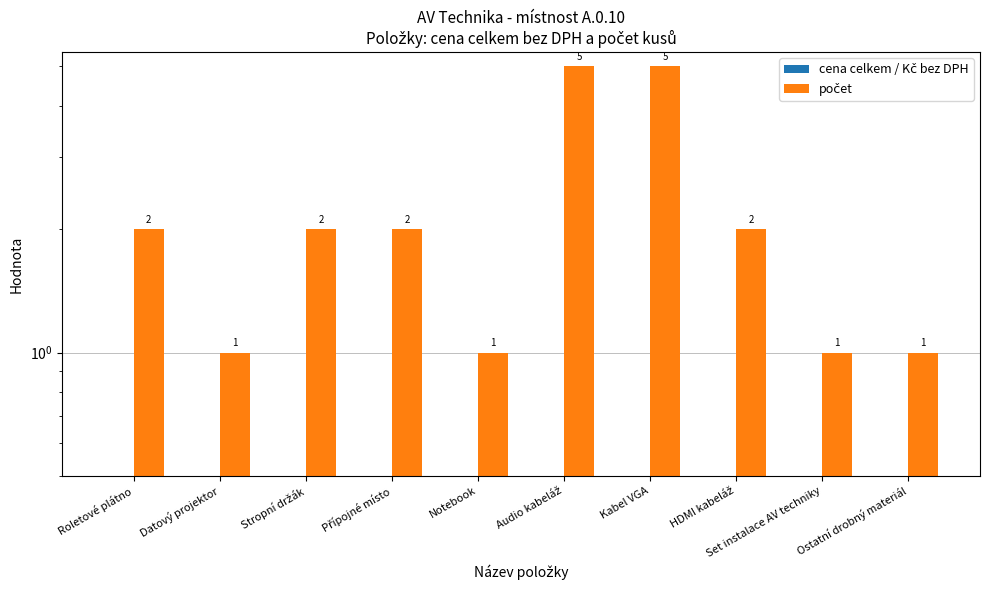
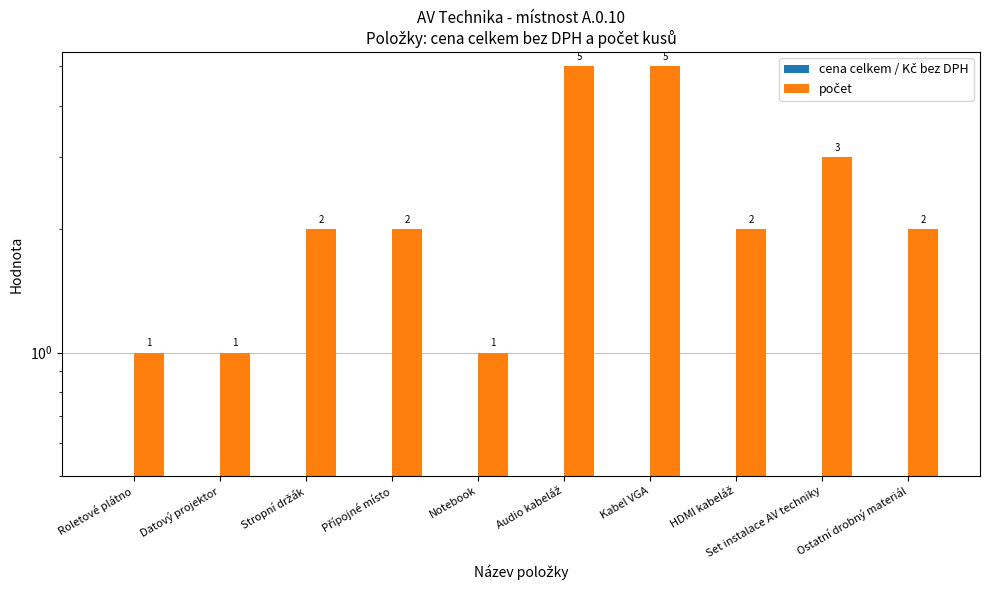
počet, Roletové plátno: 2 -> 1
počet, Set instalace AV techniky: 1 -> 3
počet, Ostatní drobný materiál: 1 -> 2
